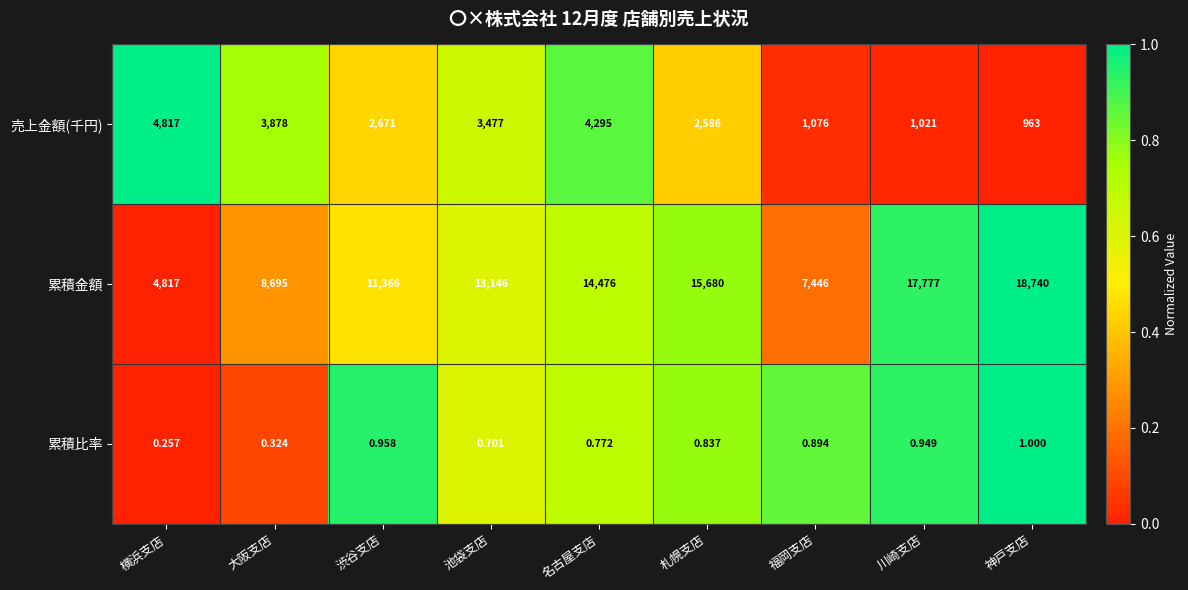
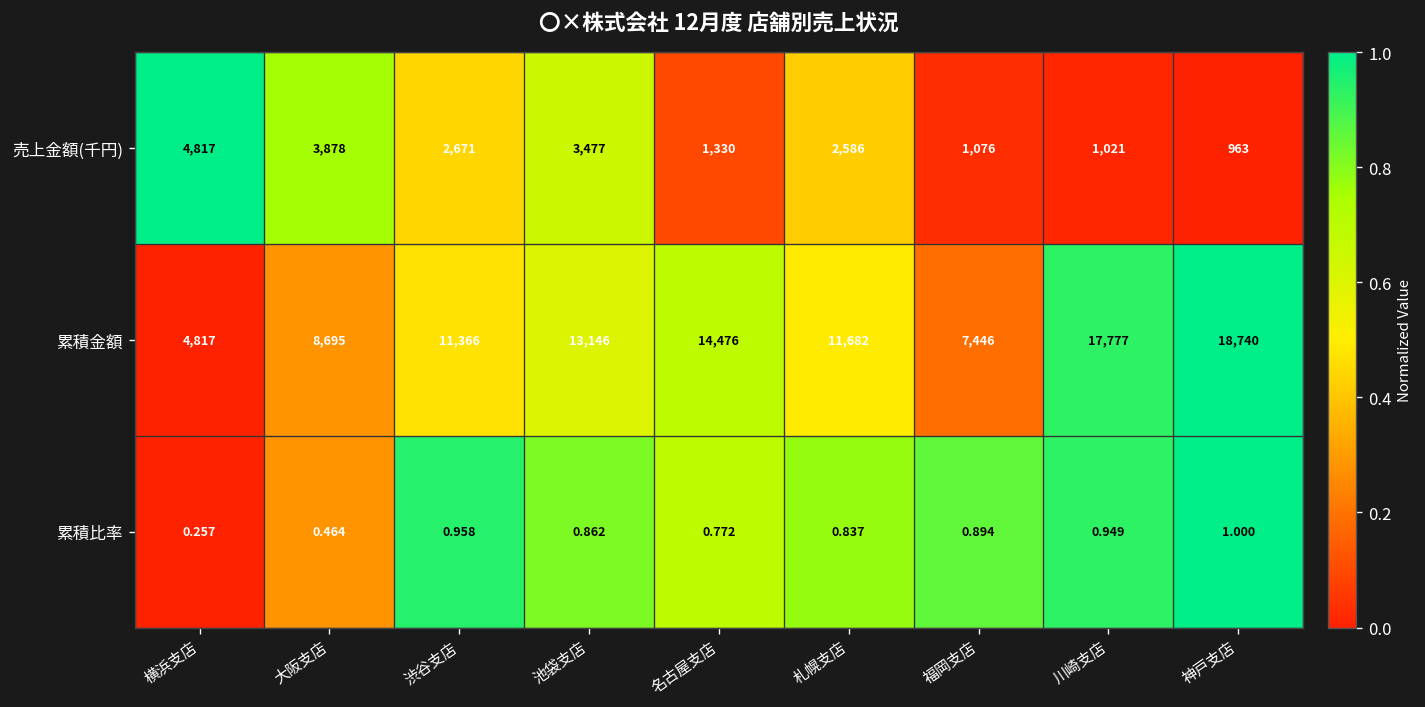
売上金額(千円), 名古屋支店: 4,295 -> 1,330
累積金額, 札幌支店: 15,680 -> 11,682
累積比率, 大阪支店: 0.324 -> 0.464
累積比率, 池袋支店: 0.701 -> 0.862
